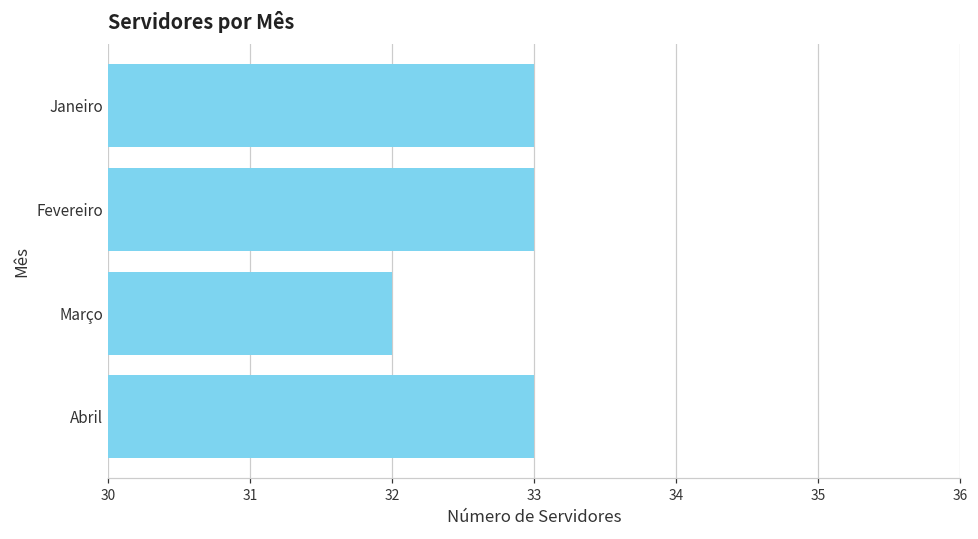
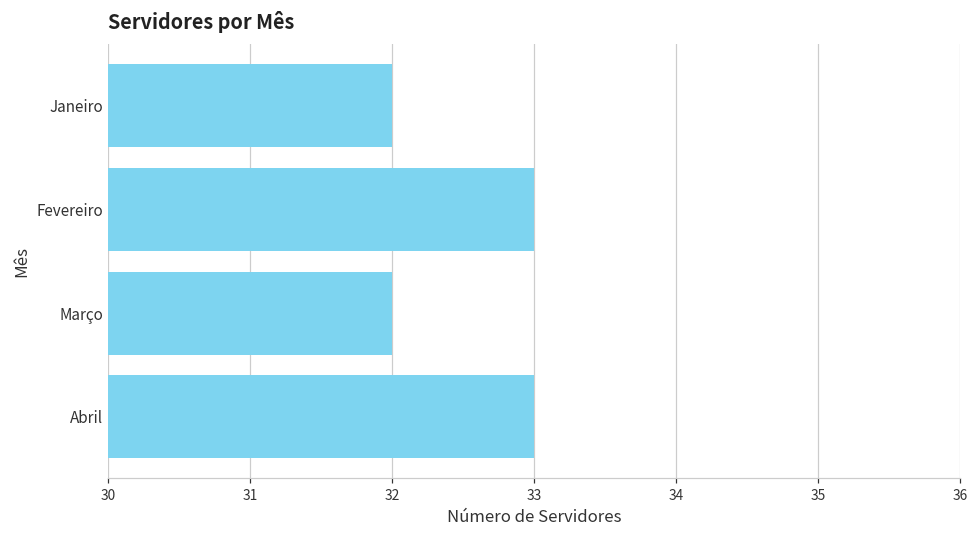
Janeiro: 33 -> 32
